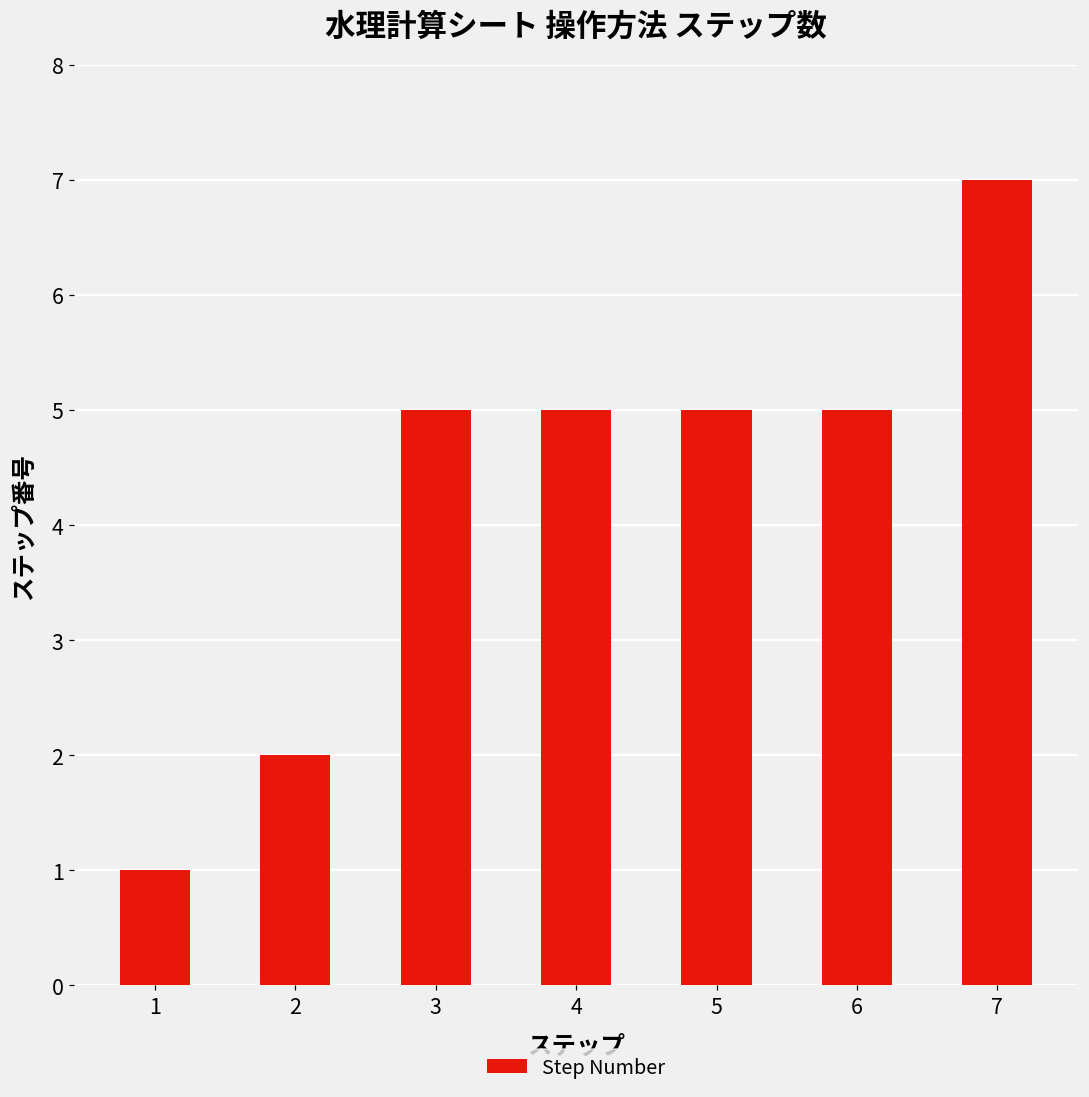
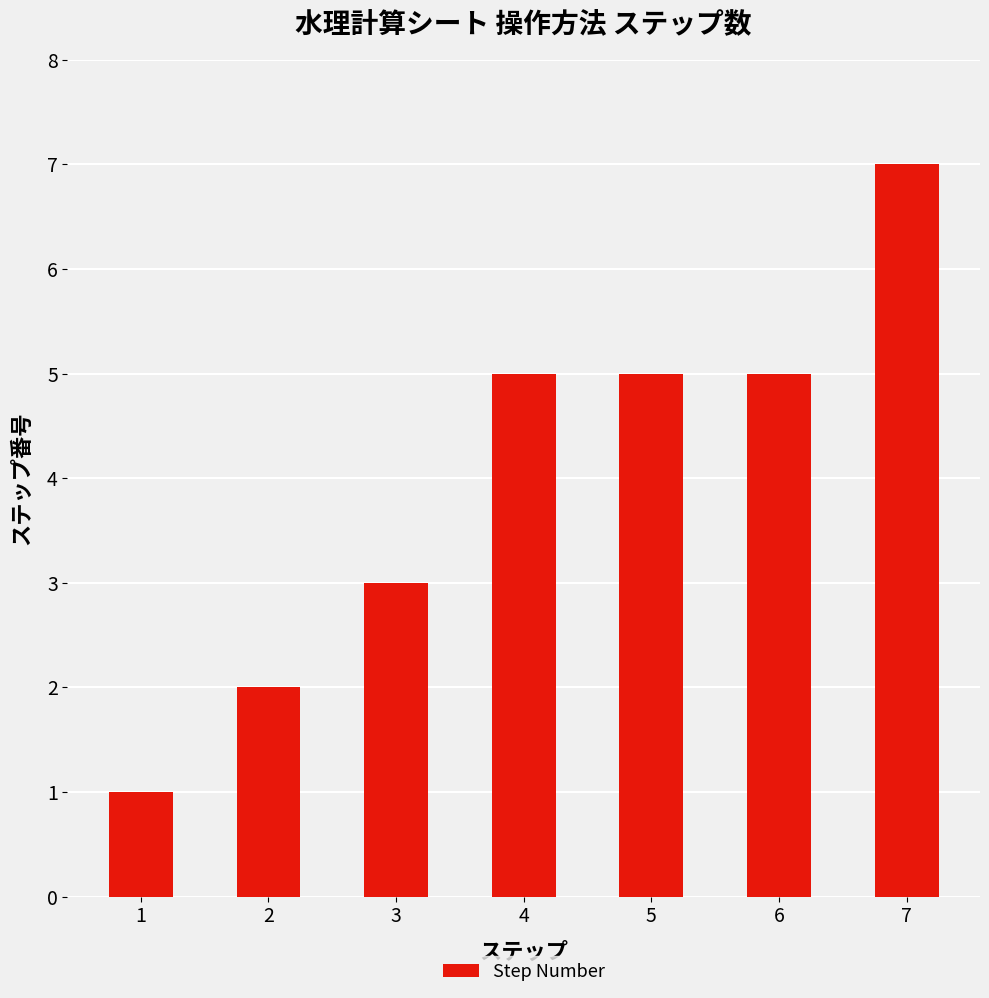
3: 5 -> 3
